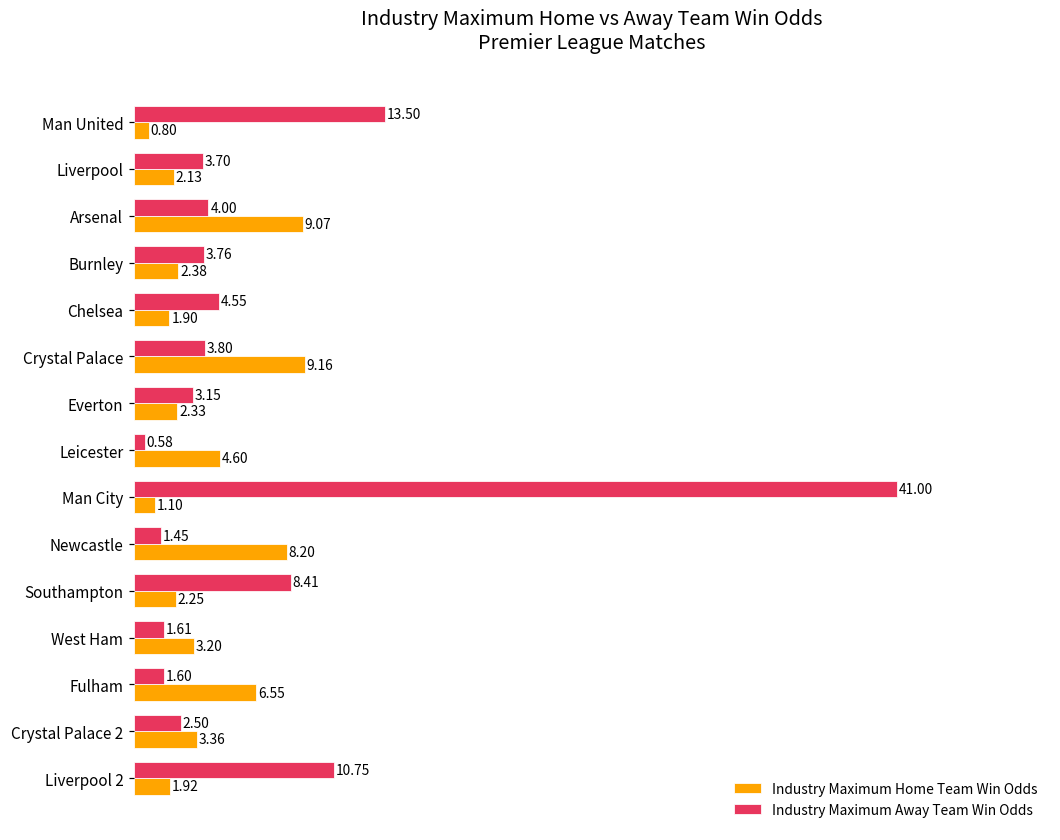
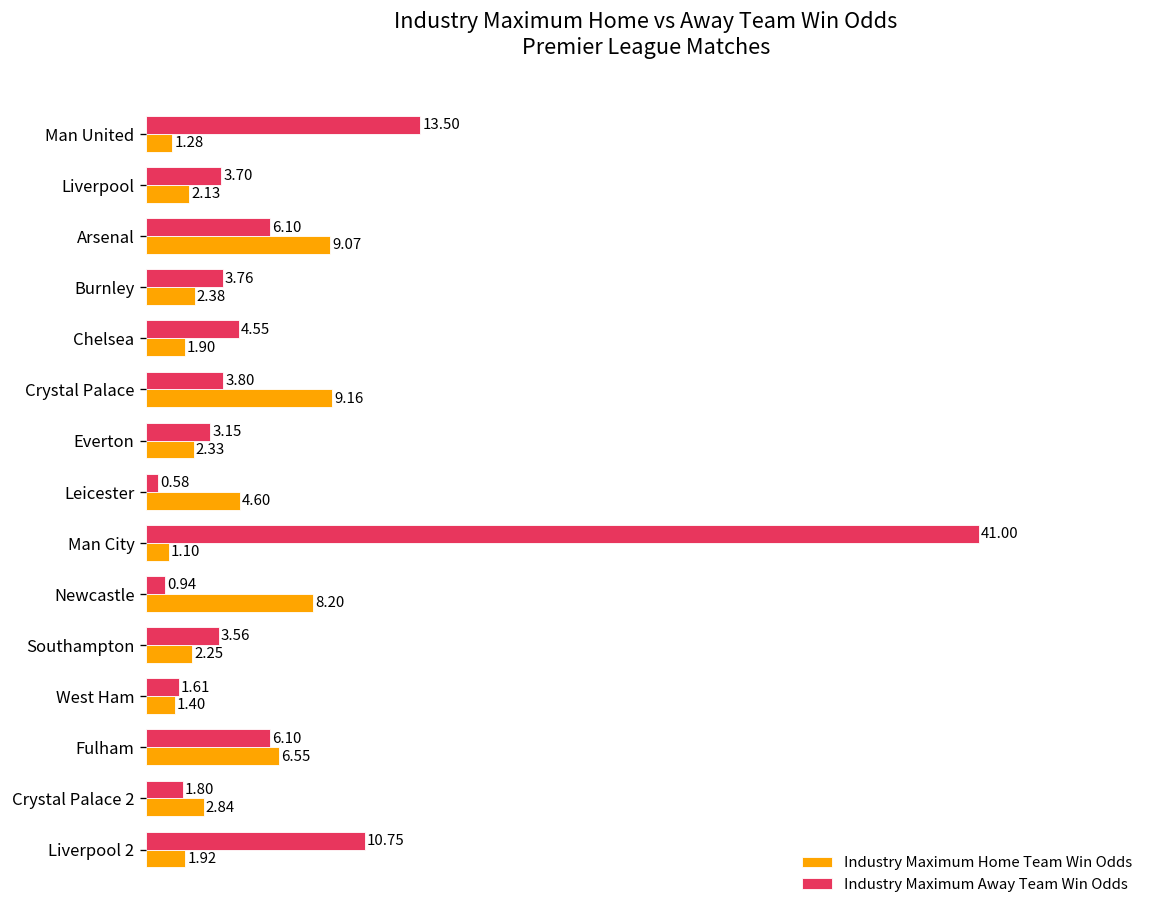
Industry Maximum Home Team Win Odds, Man United: 0.80 -> 1.28
Industry Maximum Away Team Win Odds, Arsenal: 4.00 -> 6.10
Industry Maximum Away Team Win Odds, Newcastle: 1.45 -> 0.94
Industry Maximum Away Team Win Odds, Southampton: 8.41 -> 3.56
Industry Maximum Home Team Win Odds, West Ham: 3.20 -> 1.40
Industry Maximum Away Team Win Odds, Fulham: 1.60 -> 6.10
Industry Maximum Away Team Win Odds, Crystal Palace 2: 2.50 -> 1.80
Industry Maximum Home Team Win Odds, Crystal Palace 2: 3.36 -> 2.84
